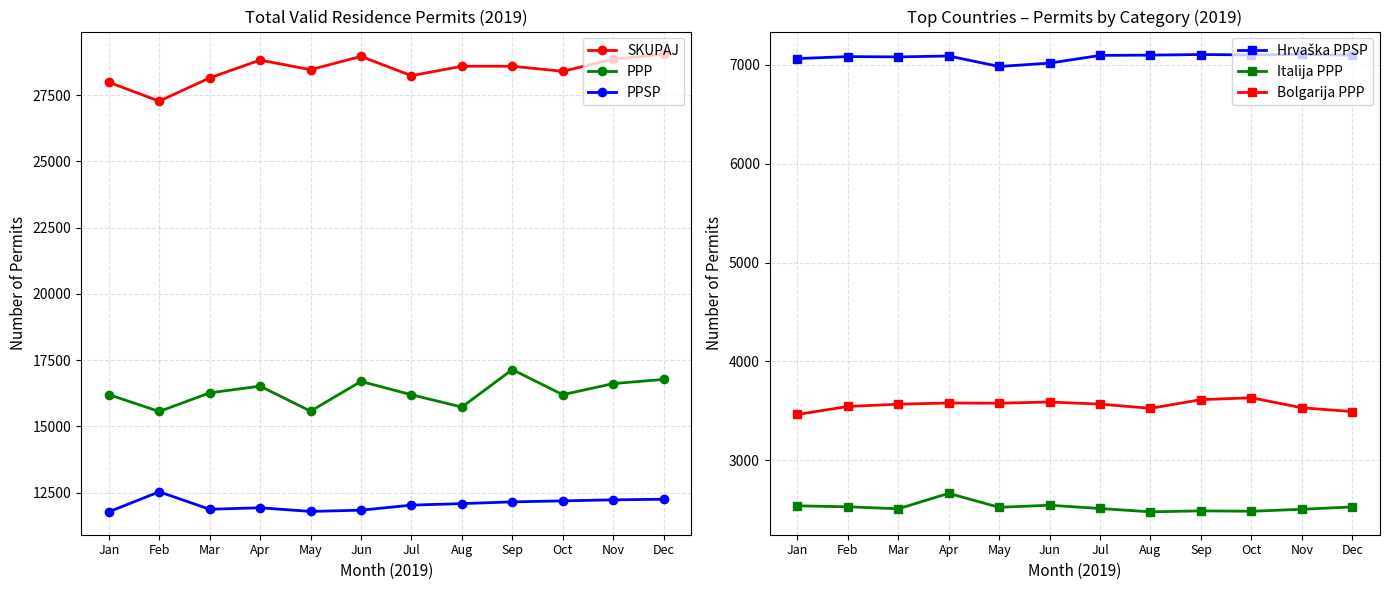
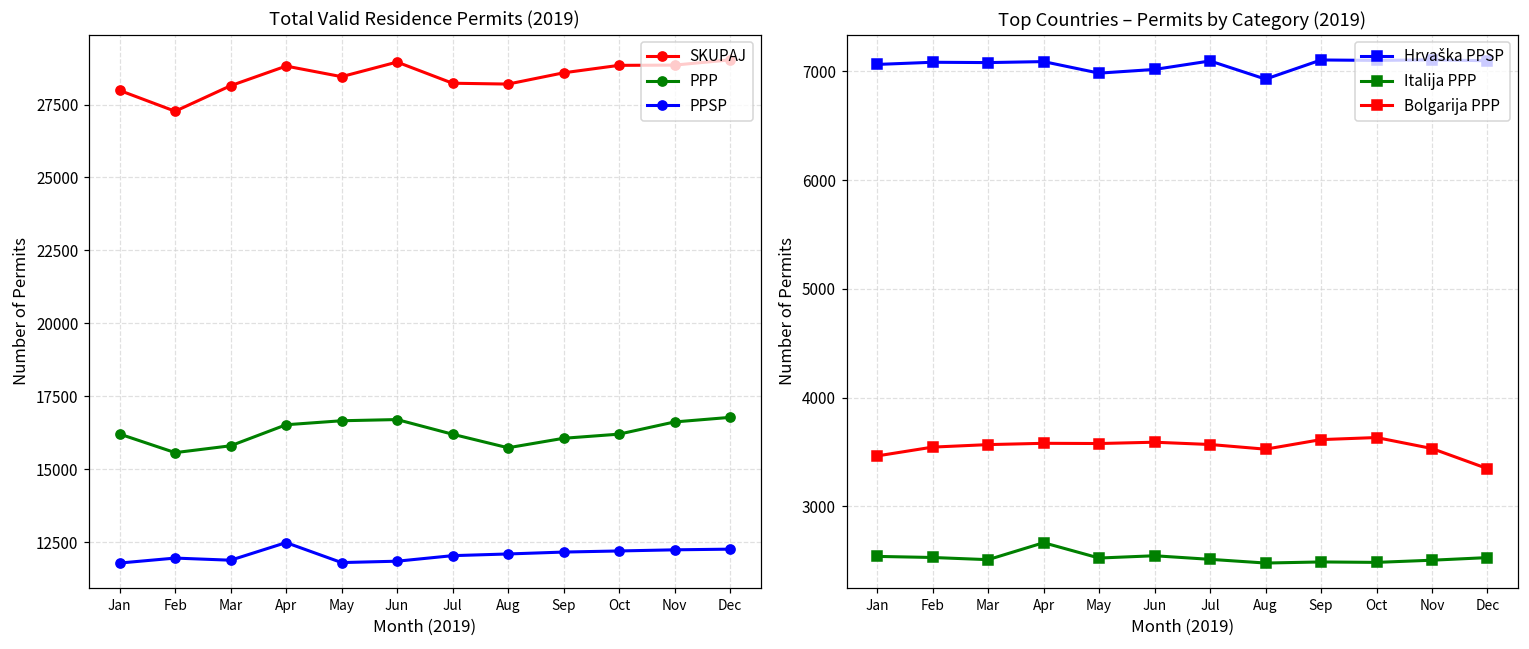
Total Valid Residence Permits (2019), PPSP, Feb: 12500 -> 12000
Total Valid Residence Permits (2019), PPP, Mar: 16300 -> 15800
Total Valid Residence Permits (2019), PPSP, Apr: 11900 -> 12500
Total Valid Residence Permits (2019), PPP, May: 15600 -> 16700
Total Valid Residence Permits (2019), SKUPAJ, Aug: 28600 -> 28200
Total Valid Residence Permits (2019), PPP, Sep: 17100 -> 16100
Total Valid Residence Permits (2019), SKUPAJ, Oct: 28400 -> 28800
Top Countries – Permits by Category (2019), Hrvaška PPSP, Aug: 7100 -> 6900
Top Countries – Permits by Category (2019), Bolgarija PPP, Dec: 3500 -> 3300
